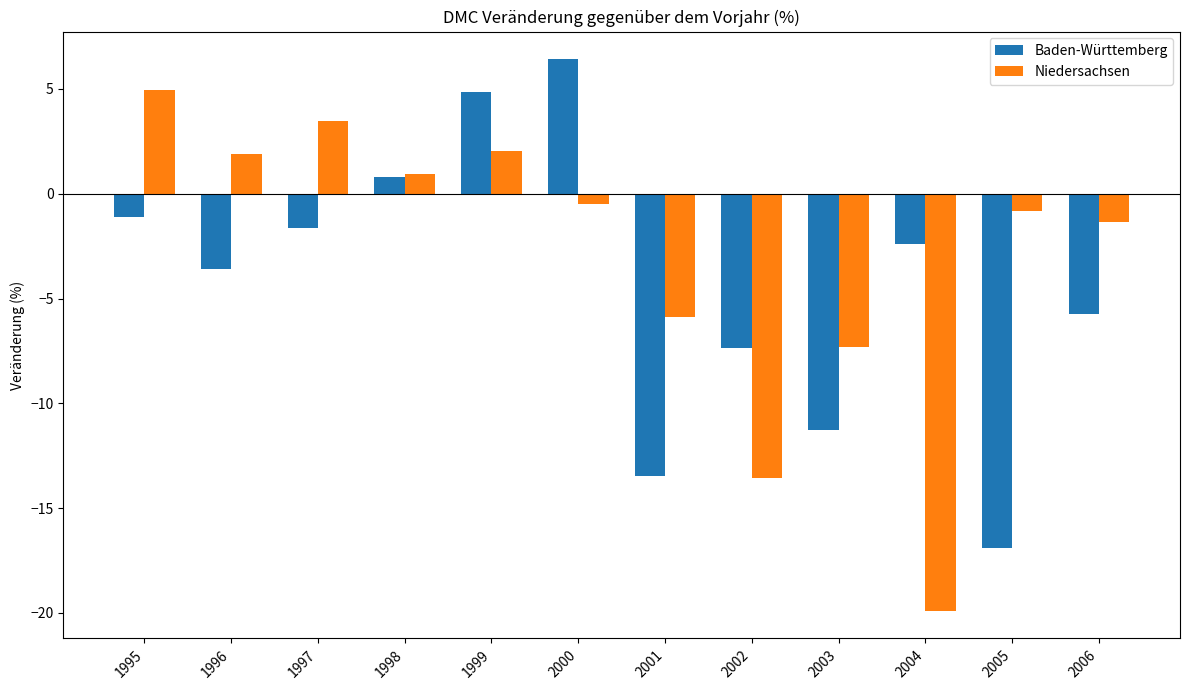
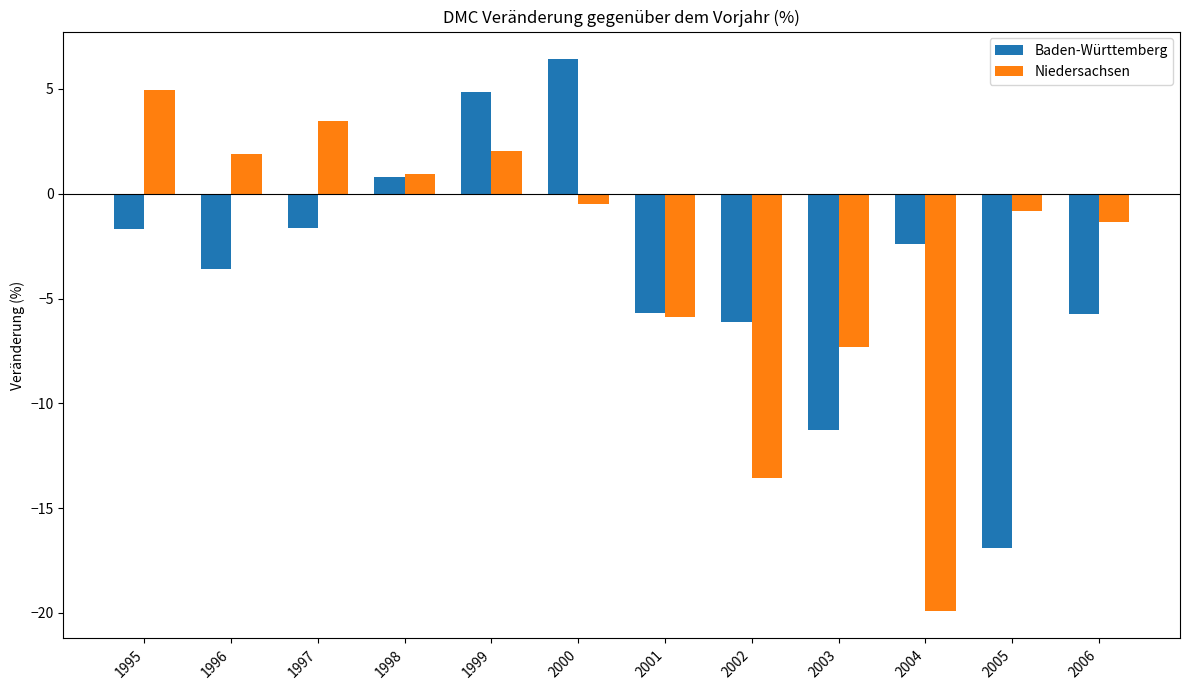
Baden-Württemberg, 1995: -1.1 -> -1.7
Baden-Württemberg, 2001: -13.5 -> -5.7
Baden-Württemberg, 2002: -7.3 -> -6.1
